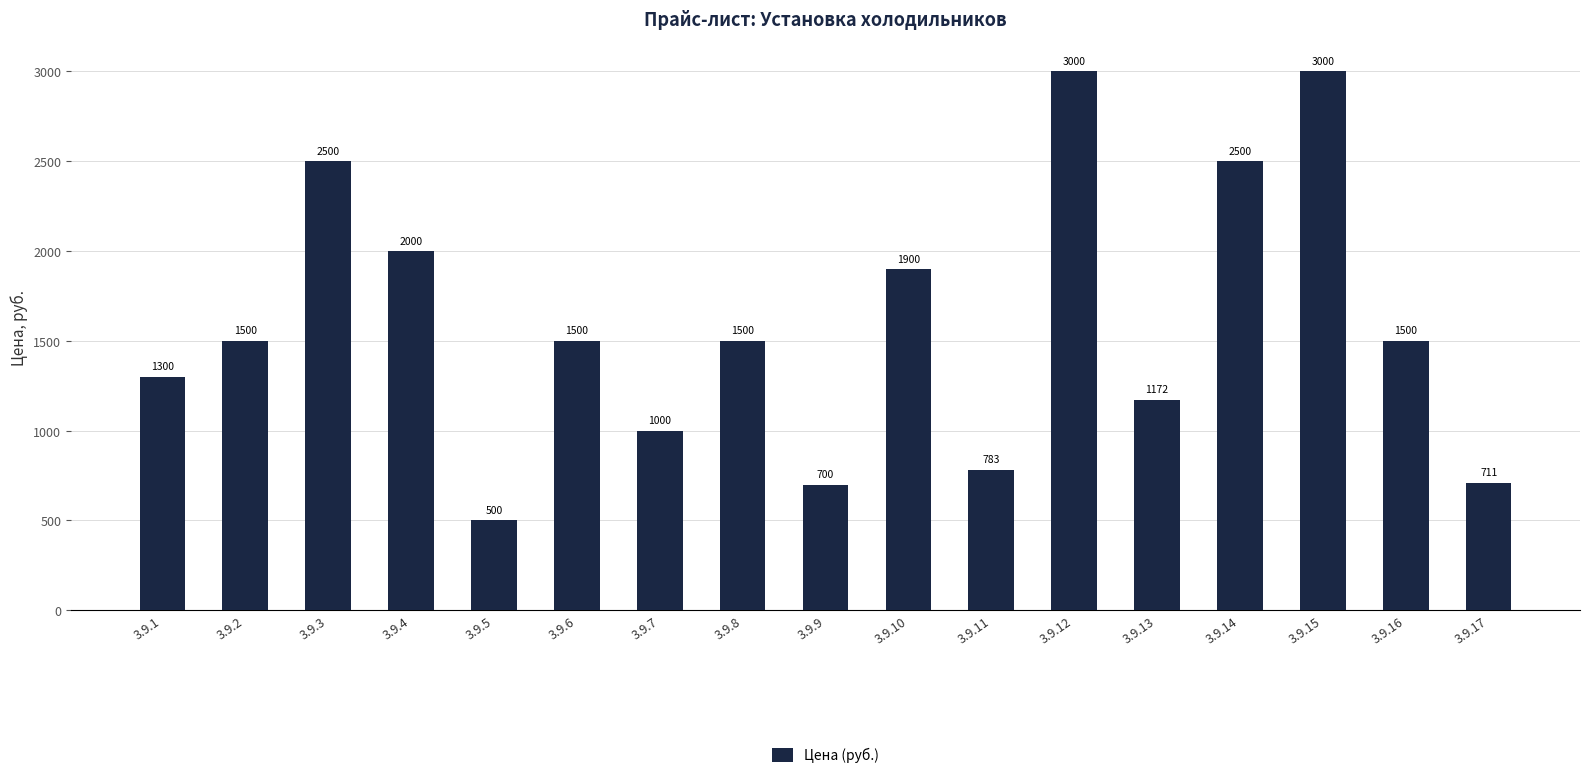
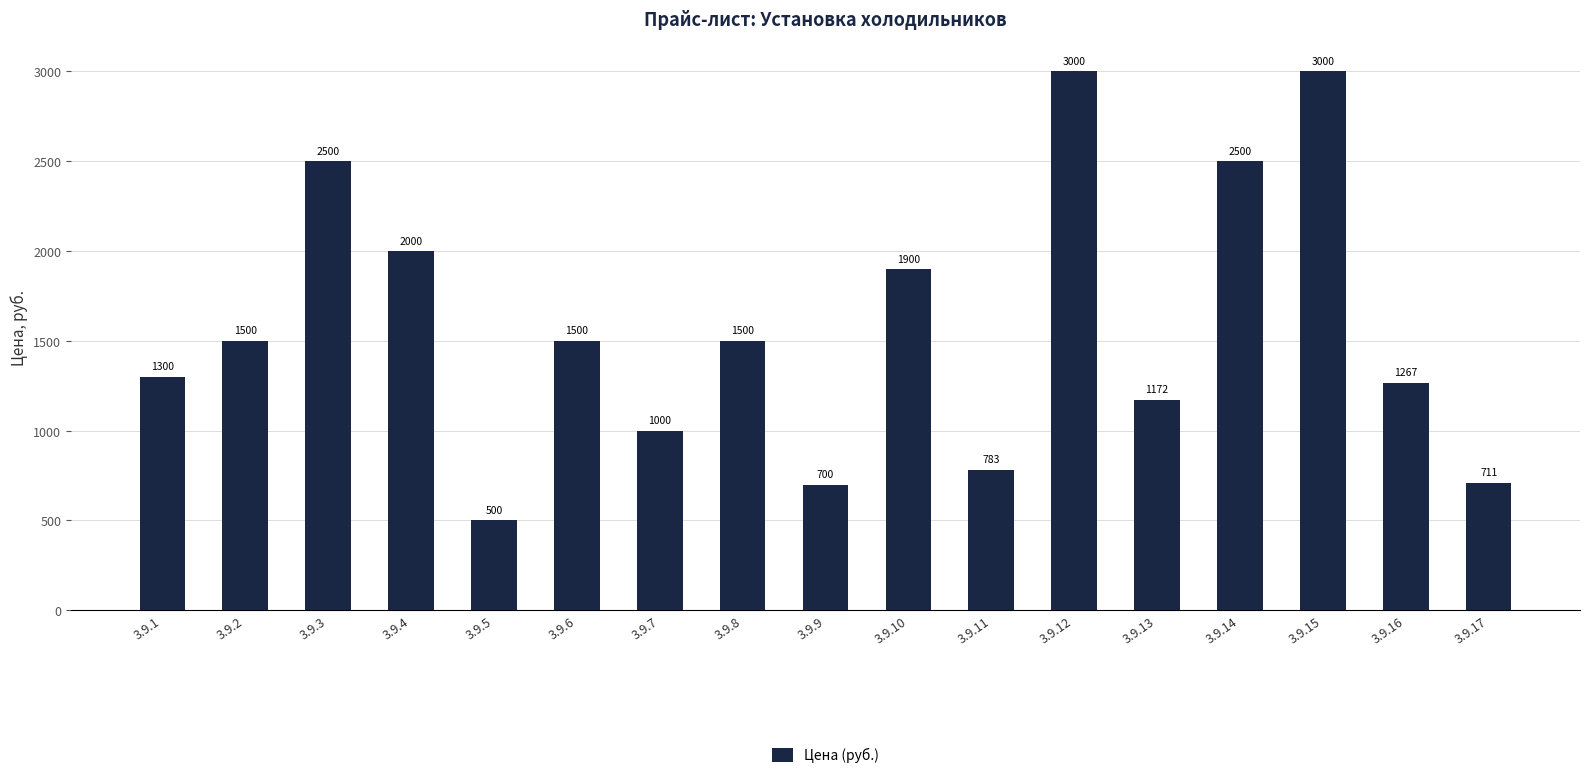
3.9.16: 1500 -> 1267
